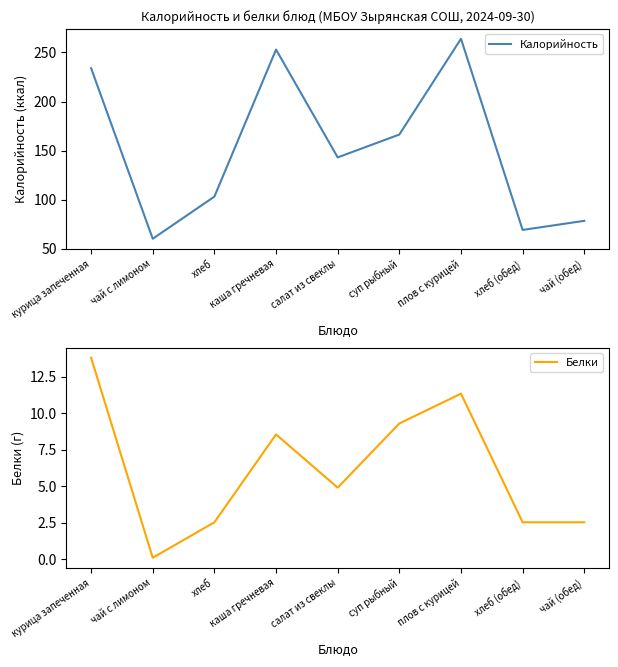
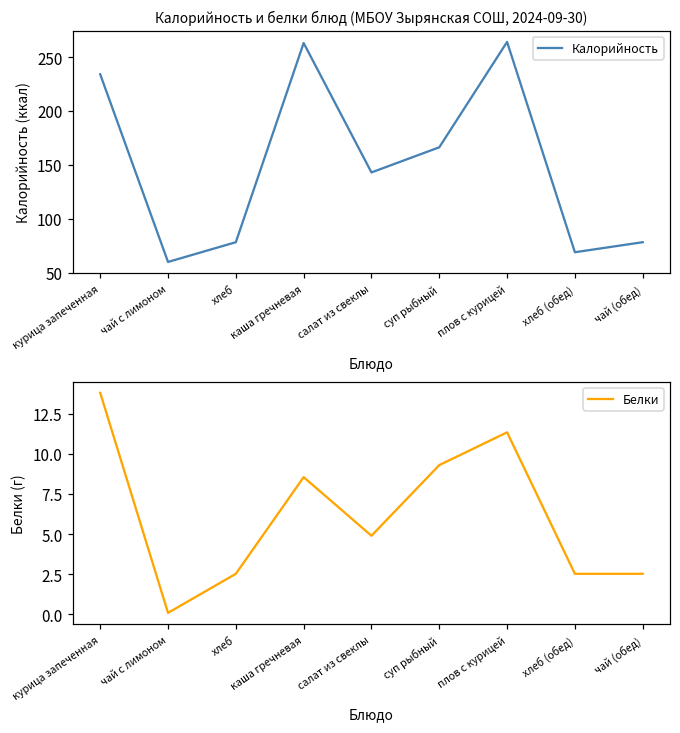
Калорийность и белки блюд (МБОУ Зырянская СОШ, 2024-09-30), хлеб: 100 -> 80
Калорийность и белки блюд (МБОУ Зырянская СОШ, 2024-09-30), каша гречневая: 250 -> 260
